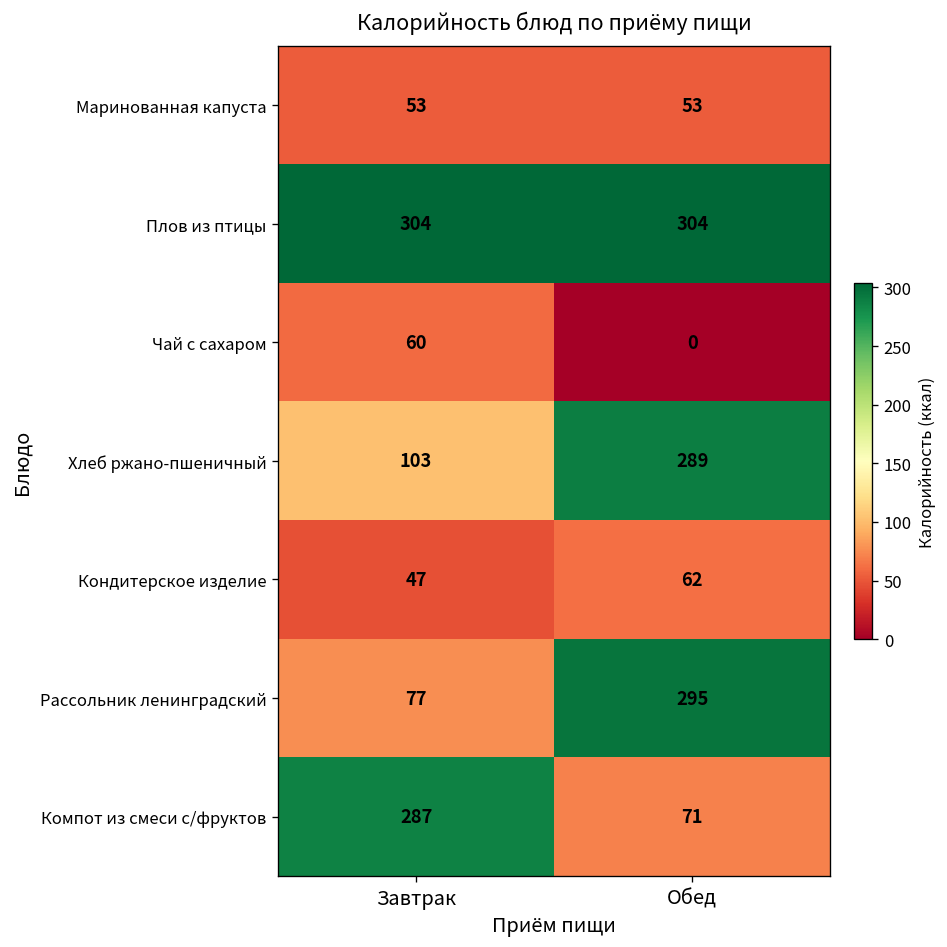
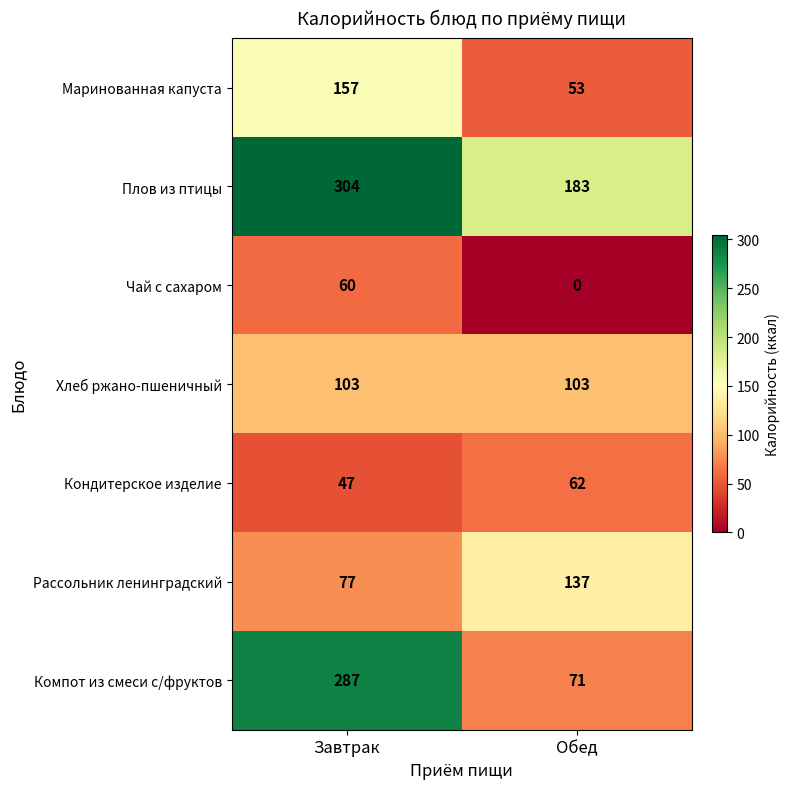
Маринованная капуста, Завтрак: 53 -> 157
Плов из птицы, Обед: 304 -> 183
Хлеб ржано-пшеничный, Обед: 289 -> 103
Рассольник ленинградский, Обед: 295 -> 137
